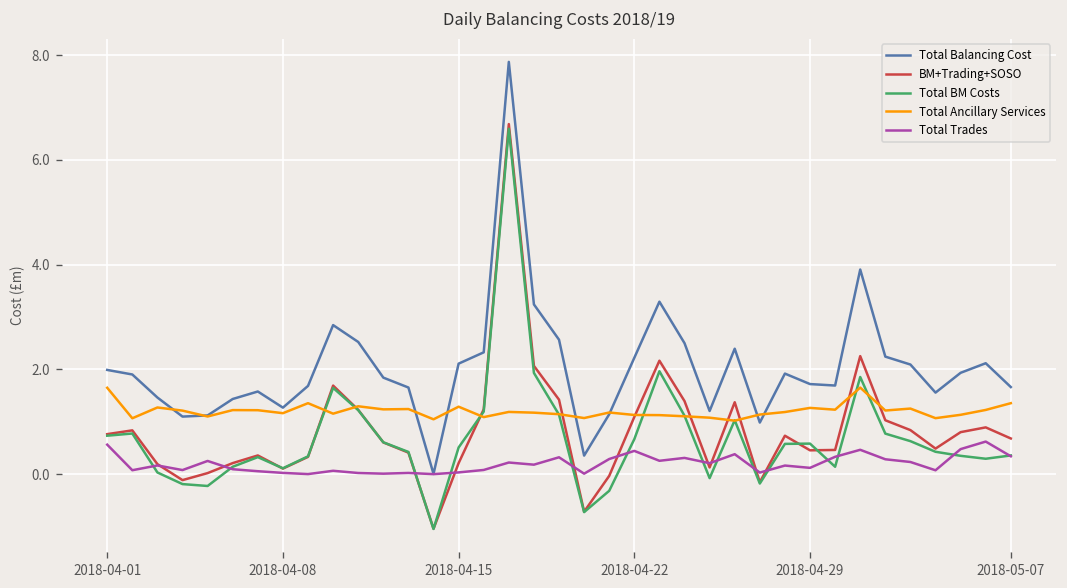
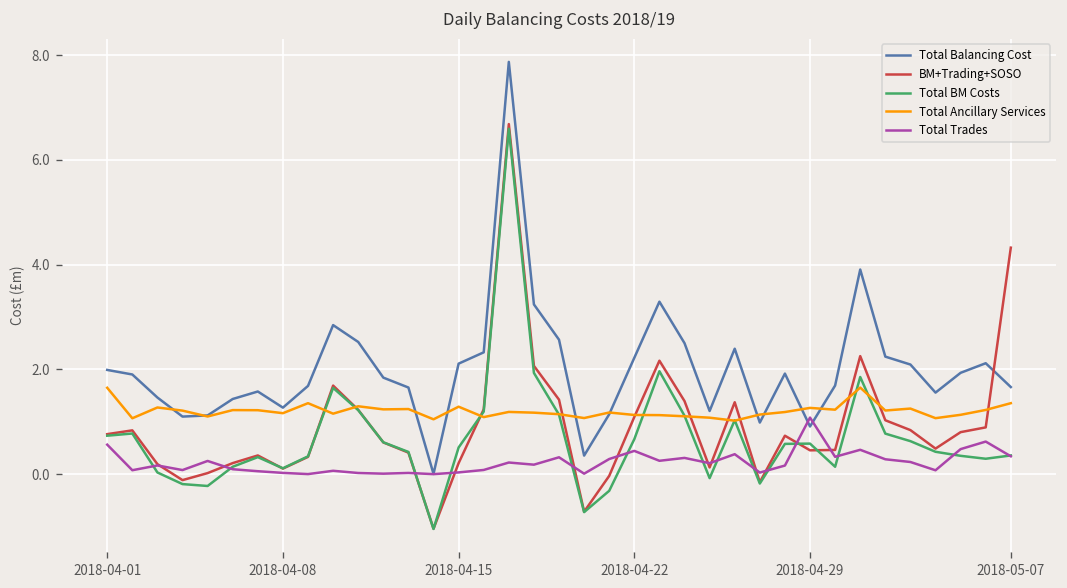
Total Balancing Cost, 2018-04-29: 1.7 -> 0.9
Total Trades, 2018-04-29: 0.1 -> 1.1
BM+Trading+SOSO, 2018-05-07: 0.7 -> 4.3
